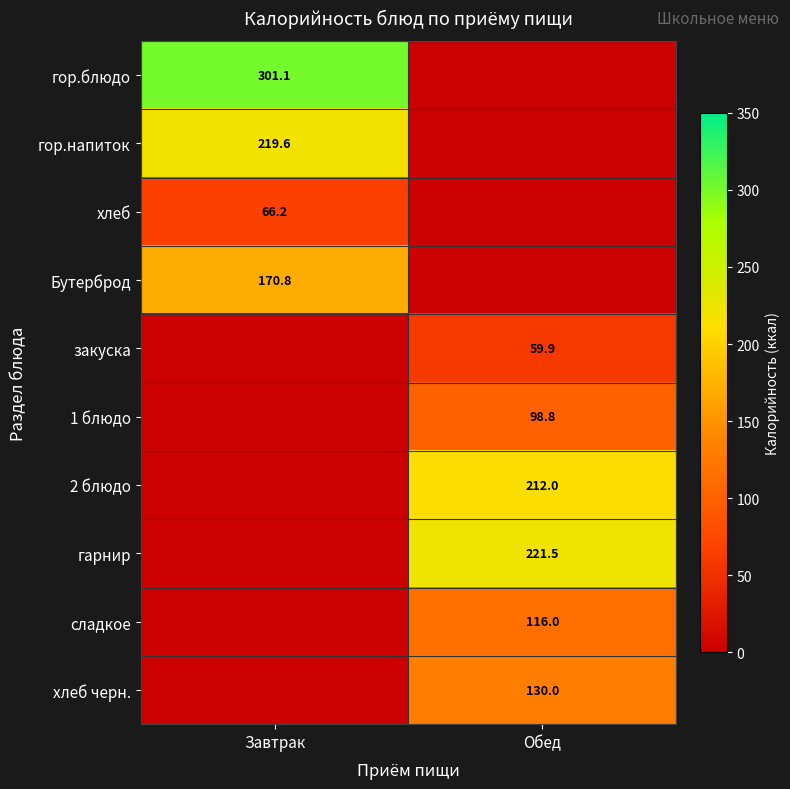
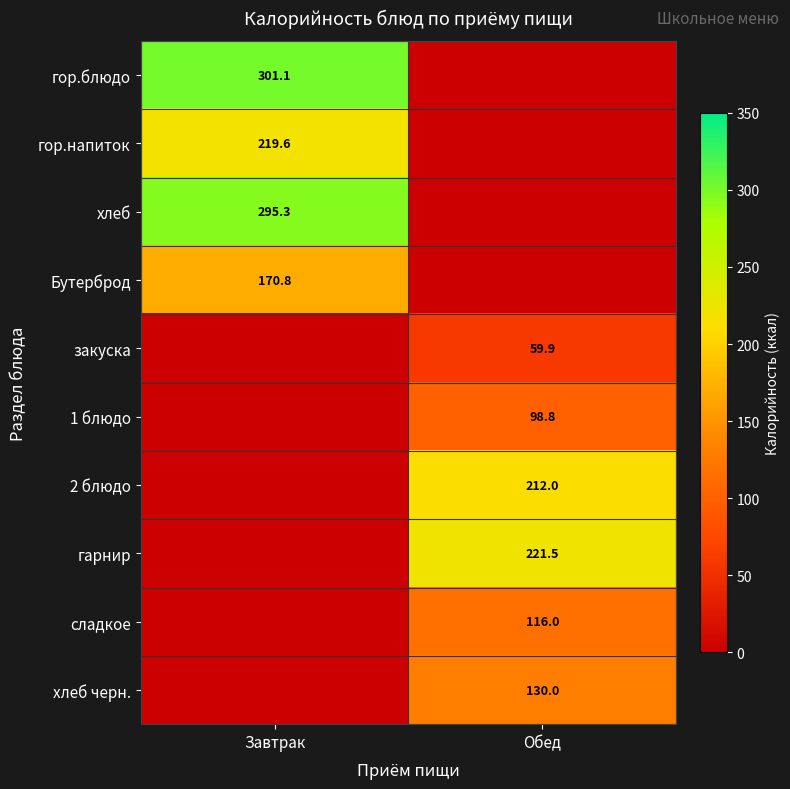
хлеб, Завтрак: 66.2 -> 295.3
